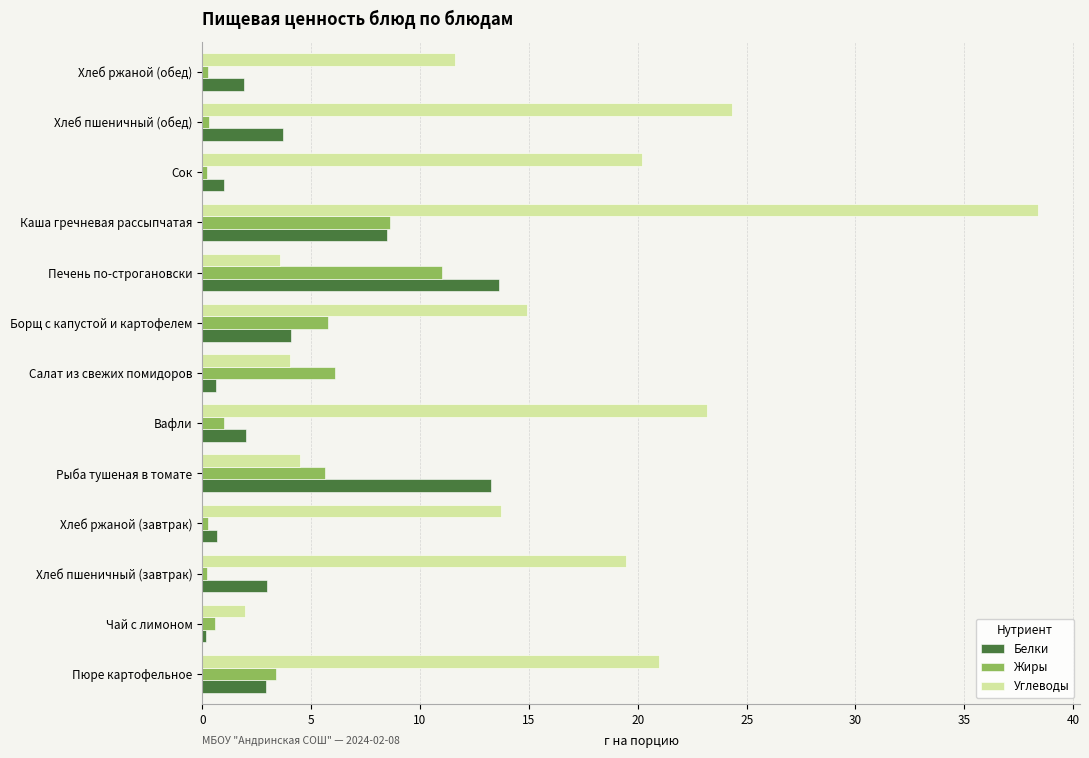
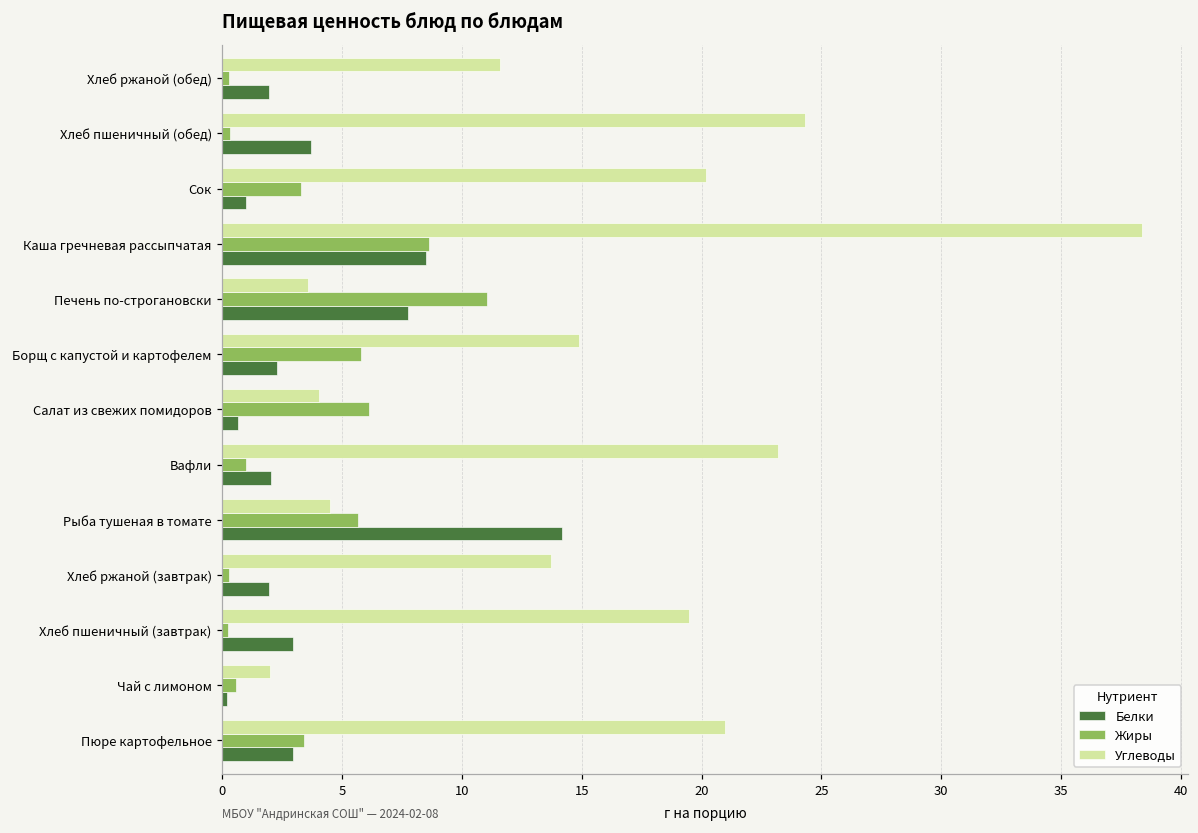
Жиры, Сок: 0.2 -> 3.3
Белки, Печень по-строгановски: 13.7 -> 7.8
Белки, Борщ с капустой и картофелем: 4.1 -> 2.3
Белки, Рыба тушеная в томате: 13.2 -> 14.2
Белки, Хлеб ржаной (завтрак): 0.7 -> 1.9
